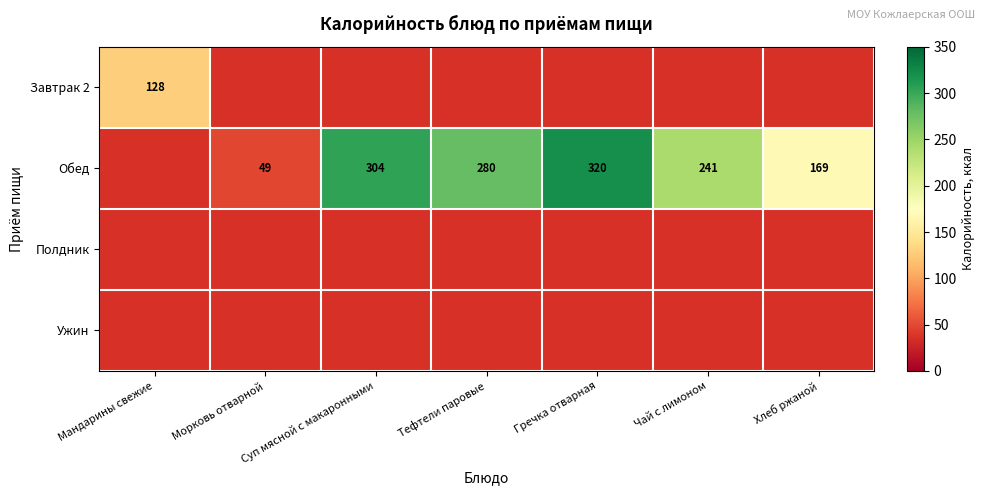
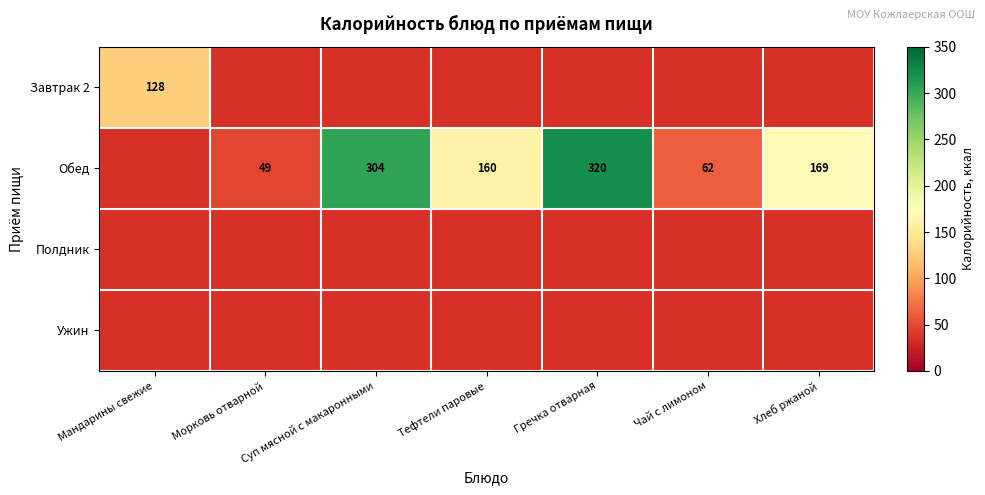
Обед, Тефтели паровые: 280 -> 160
Обед, Чай с лимоном: 241 -> 62
